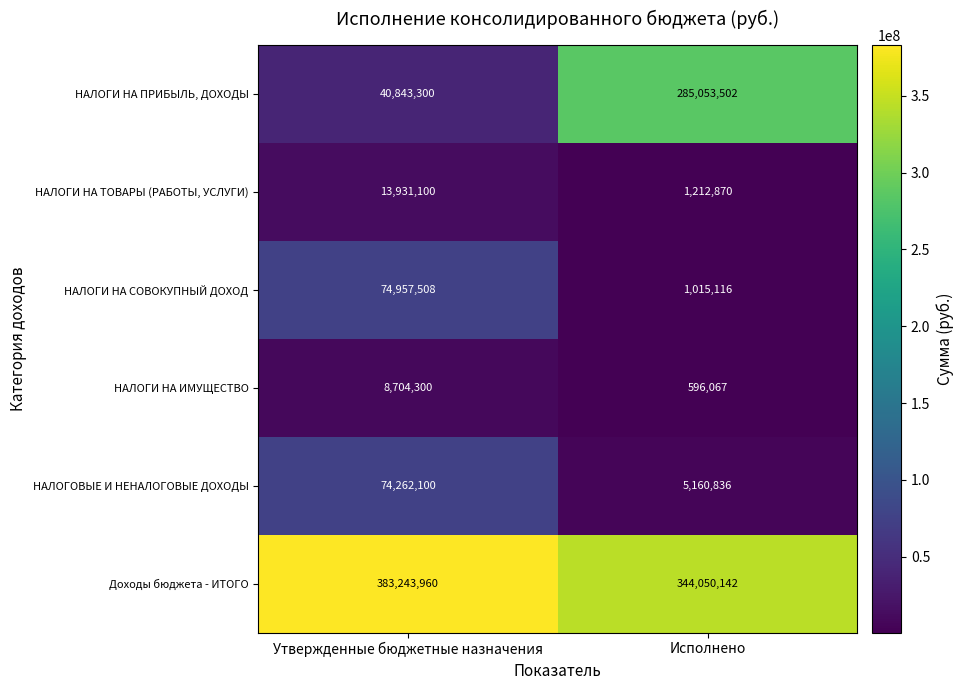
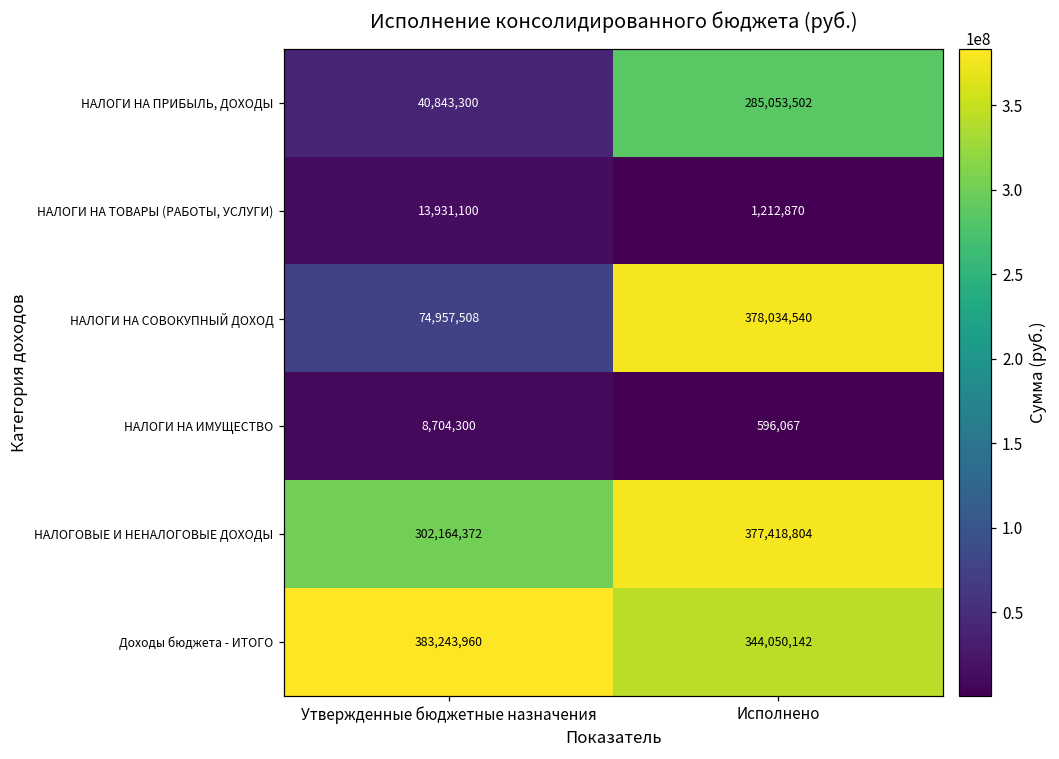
НАЛОГИ НА СОВОКУПНЫЙ ДОХОД, Исполнено: 1,015,116 -> 378,034,540
НАЛОГОВЫЕ И НЕНАЛОГОВЫЕ ДОХОДЫ, Утвержденные бюджетные назначения: 74,262,100 -> 302,164,372
НАЛОГОВЫЕ И НЕНАЛОГОВЫЕ ДОХОДЫ, Исполнено: 5,160,836 -> 377,418,804
